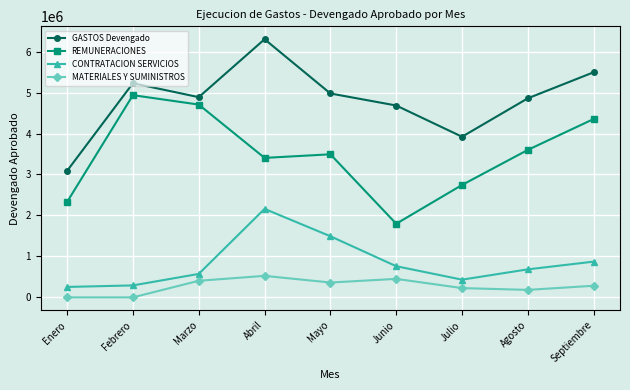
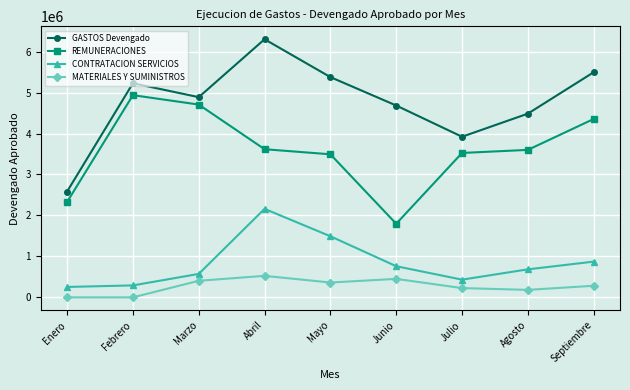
GASTOS Devengado, Enero: 3100000 -> 2600000
REMUNERACIONES, Abril: 3400000 -> 3600000
GASTOS Devengado, Mayo: 5000000 -> 5400000
REMUNERACIONES, Julio: 2700000 -> 3500000
GASTOS Devengado, Agosto: 4900000 -> 4500000
